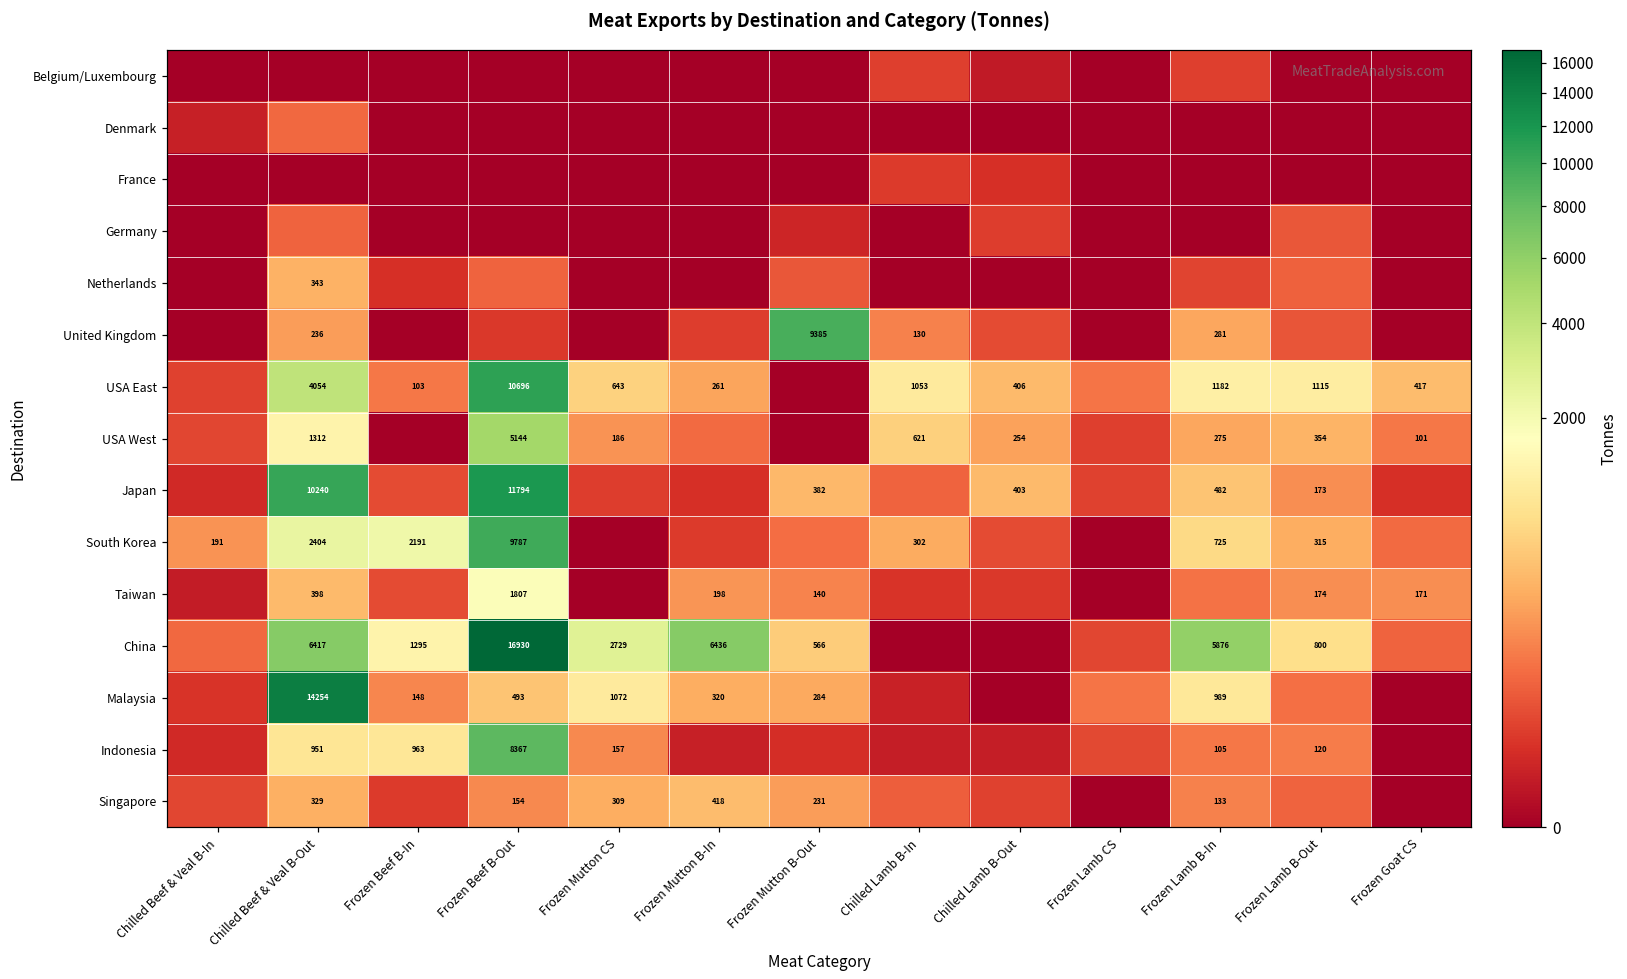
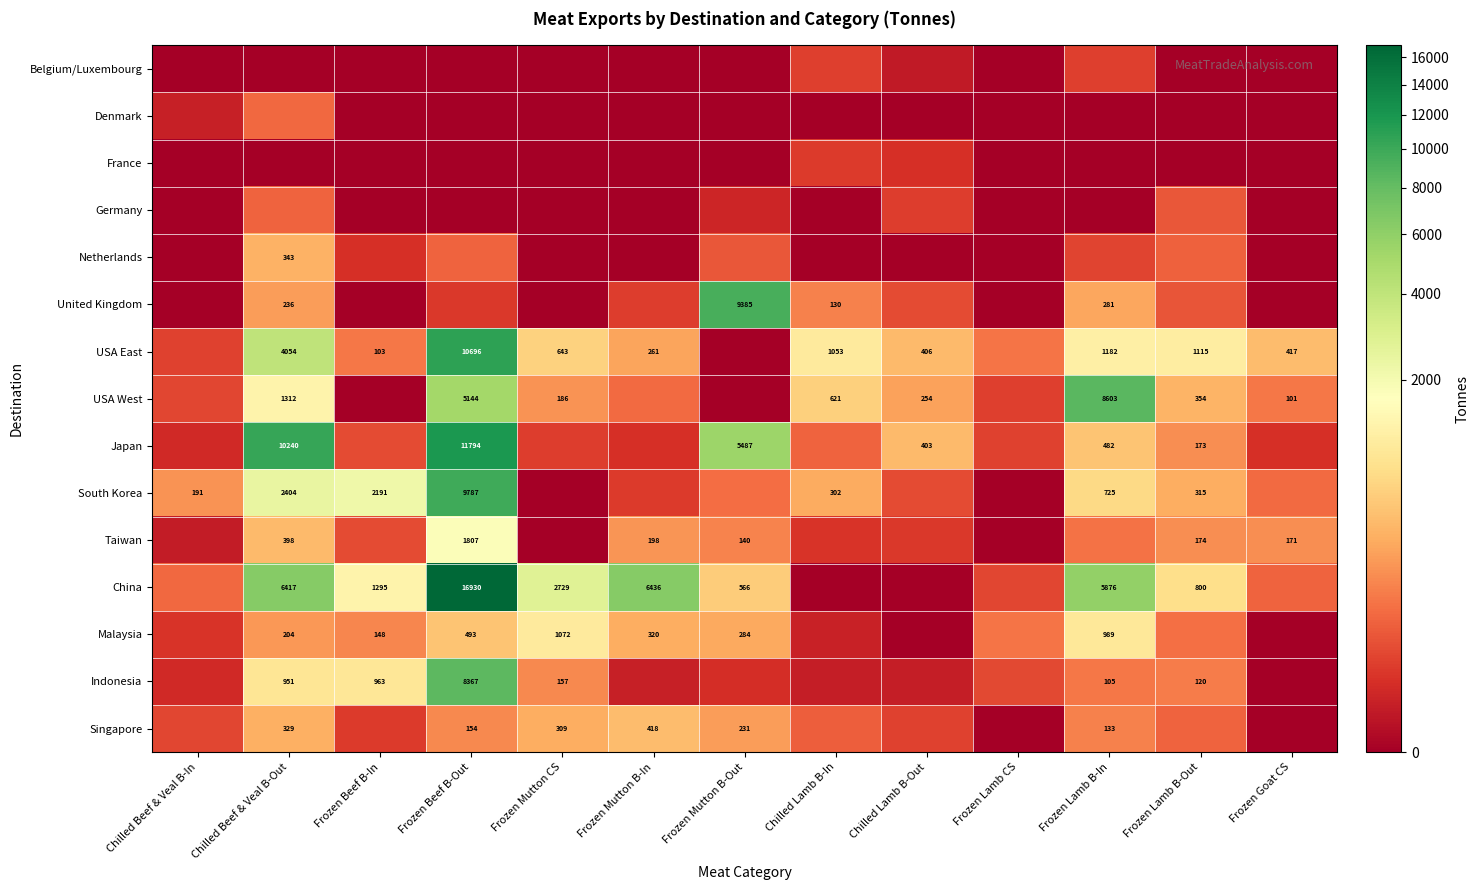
USA West, Frozen Lamb B-In: 275 -> 8603
Japan, Frozen Mutton B-Out: 382 -> 5487
Malaysia, Chilled Beef & Veal B-Out: 14254 -> 204
